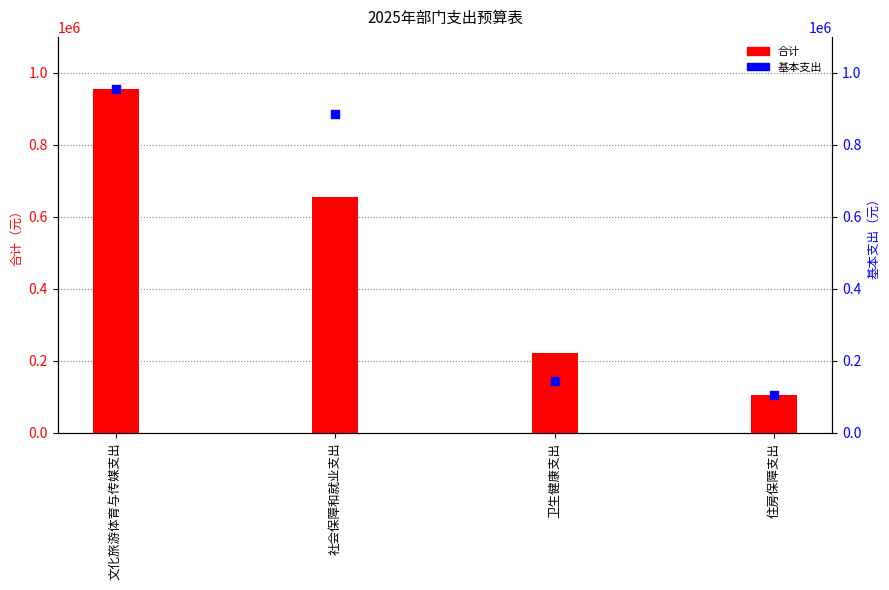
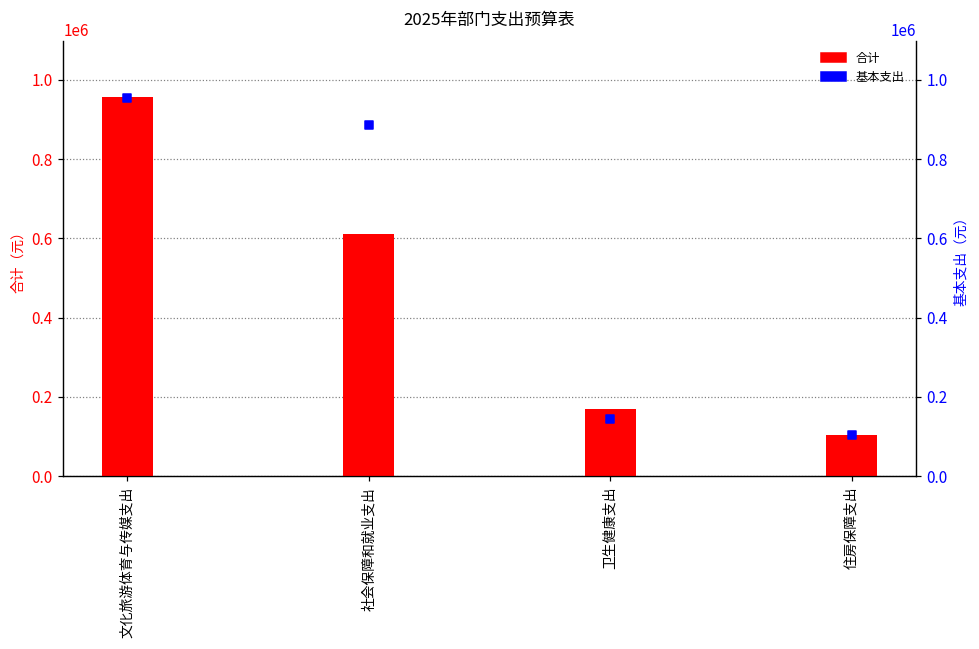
合计, 社会保障和就业支出: 660000 -> 610000
合计, 卫生健康支出: 220000 -> 170000
